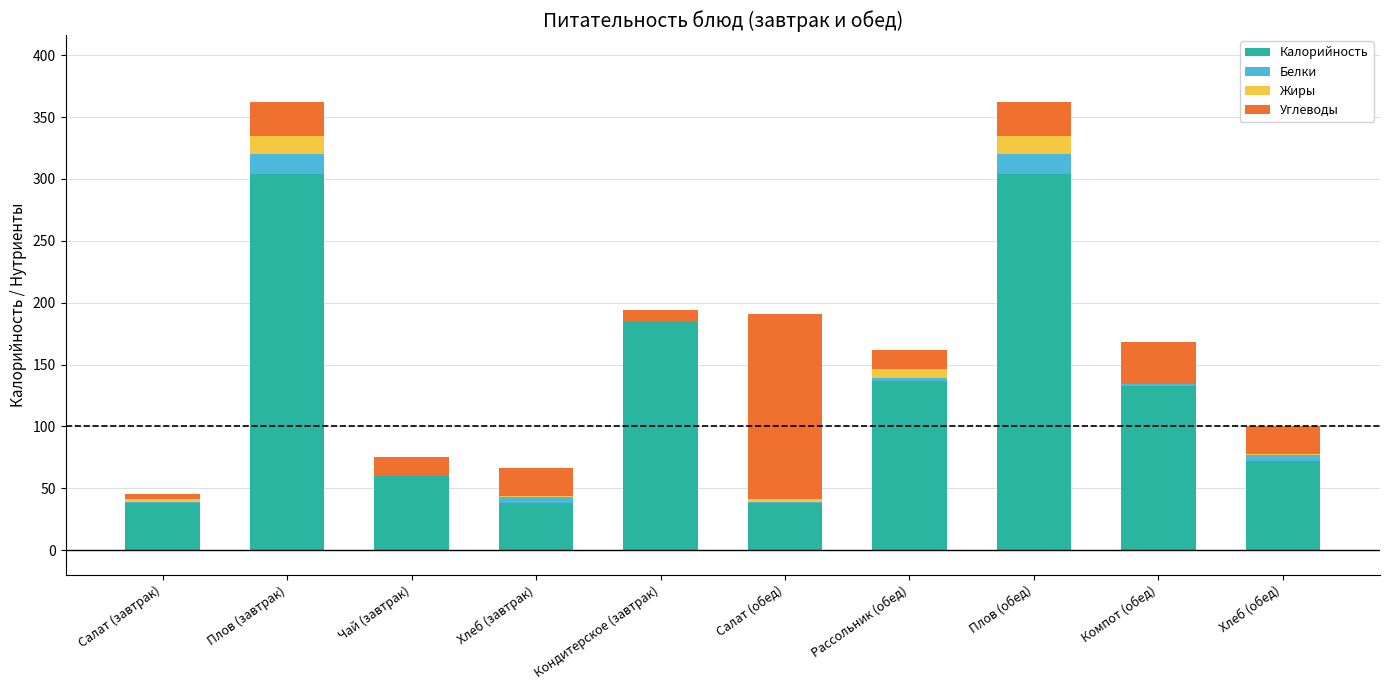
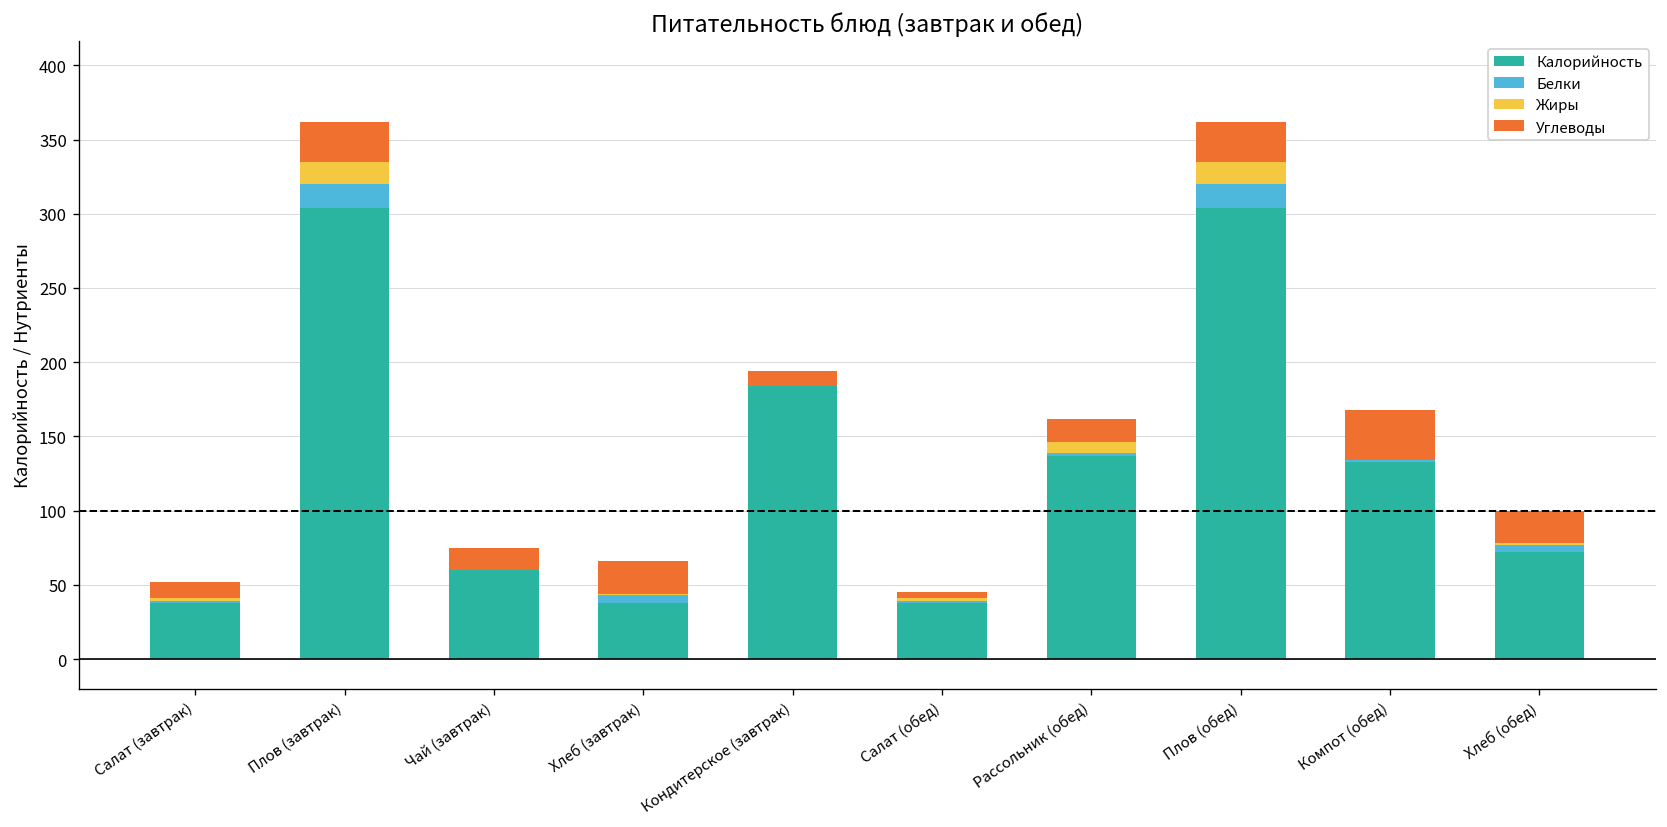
Углеводы, Салат (завтрак): 4 -> 11
Углеводы, Салат (обед): 150 -> 4
